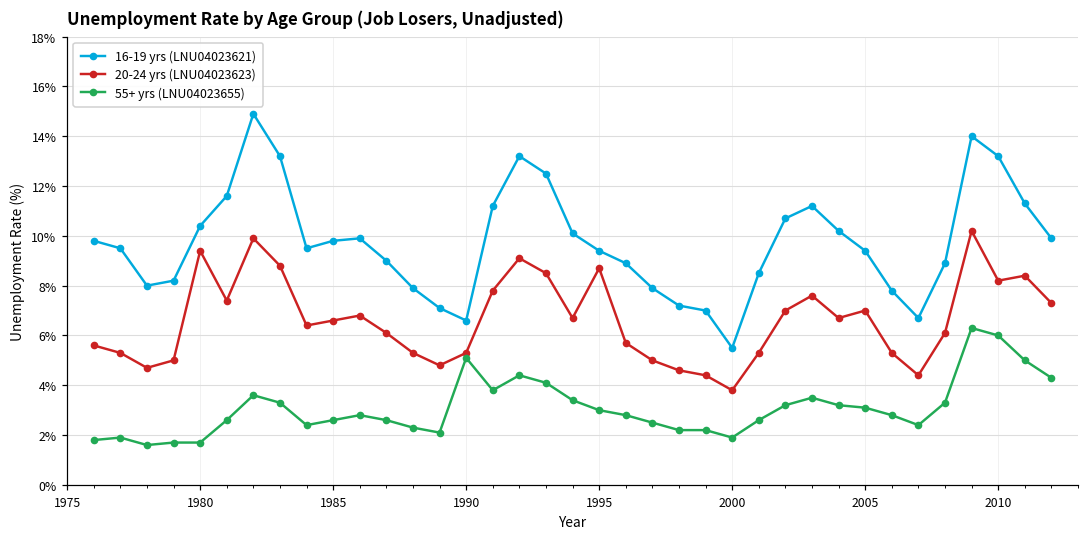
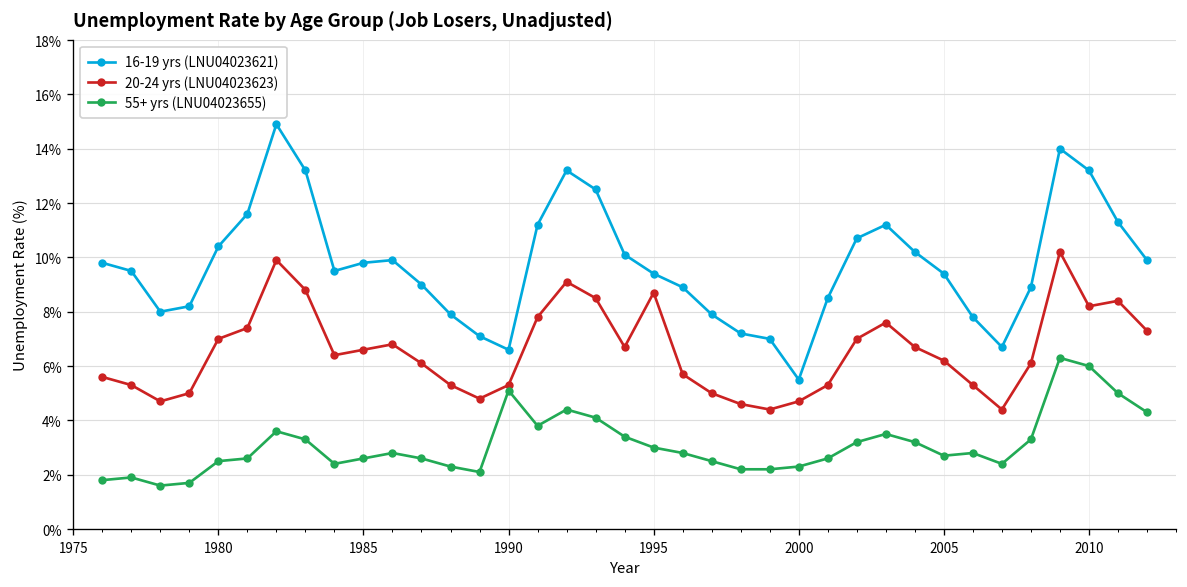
20-24 yrs (LNU04023623), 1980: 9.4% -> 7.0%
55+ yrs (LNU04023655), 1980: 1.7% -> 2.5%
20-24 yrs (LNU04023623), 2000: 3.8% -> 4.7%
55+ yrs (LNU04023655), 2000: 1.9% -> 2.3%
20-24 yrs (LNU04023623), 2005: 7.0% -> 6.2%
55+ yrs (LNU04023655), 2005: 3.1% -> 2.7%
